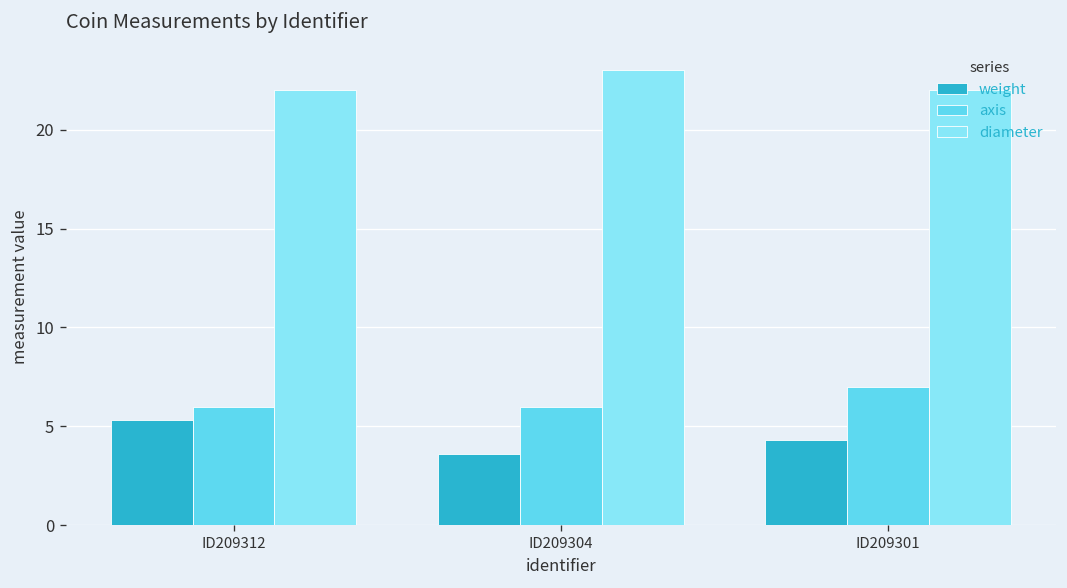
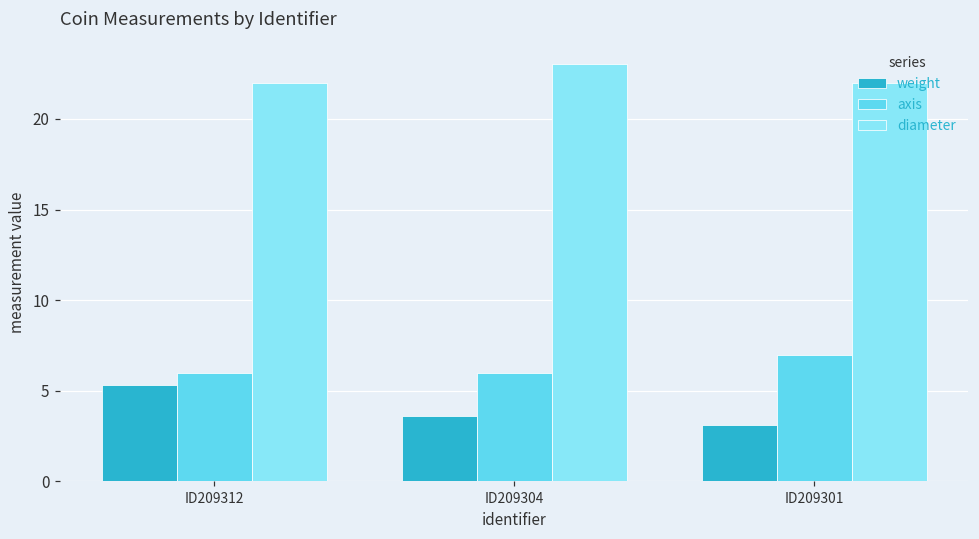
weight, ID209301: 4.3 -> 3.1
